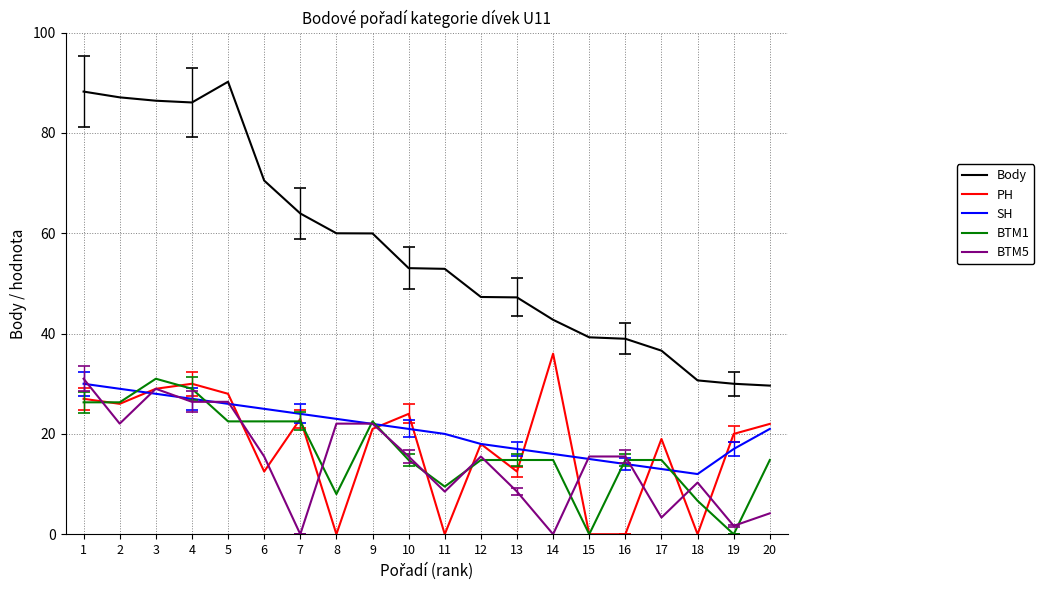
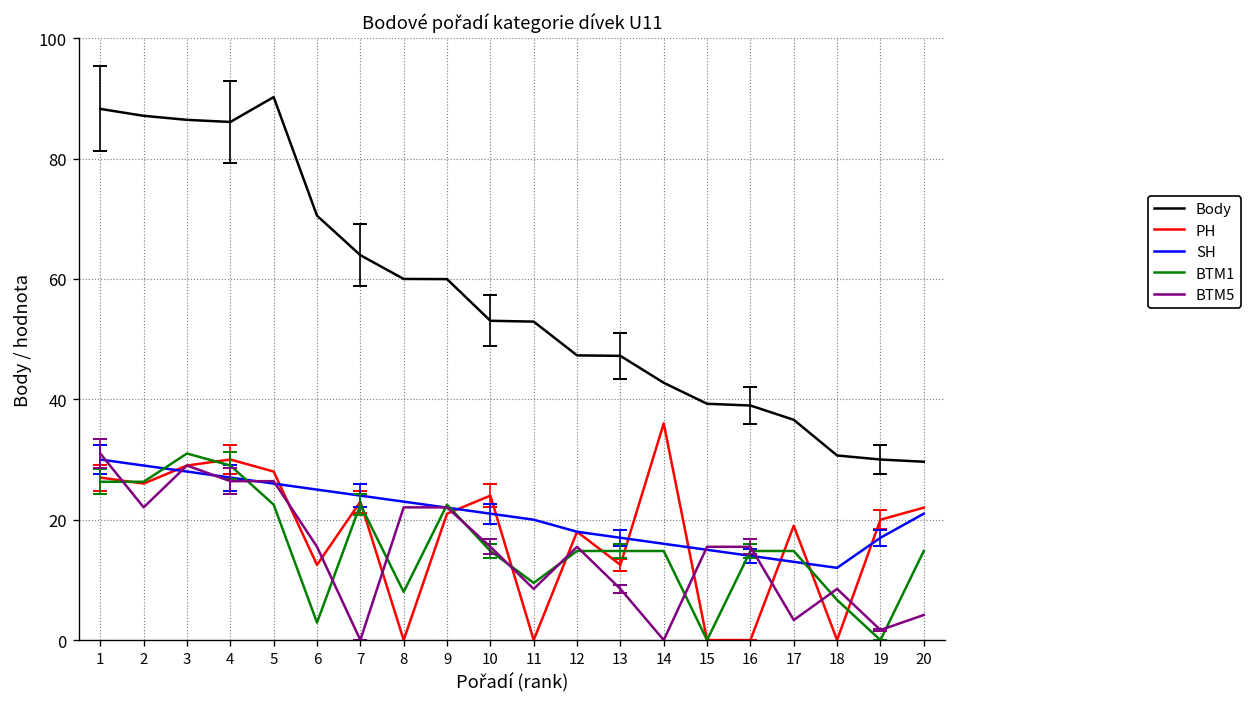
BTM1, 6: 23 -> 3
BTM5, 18: 10 -> 9
